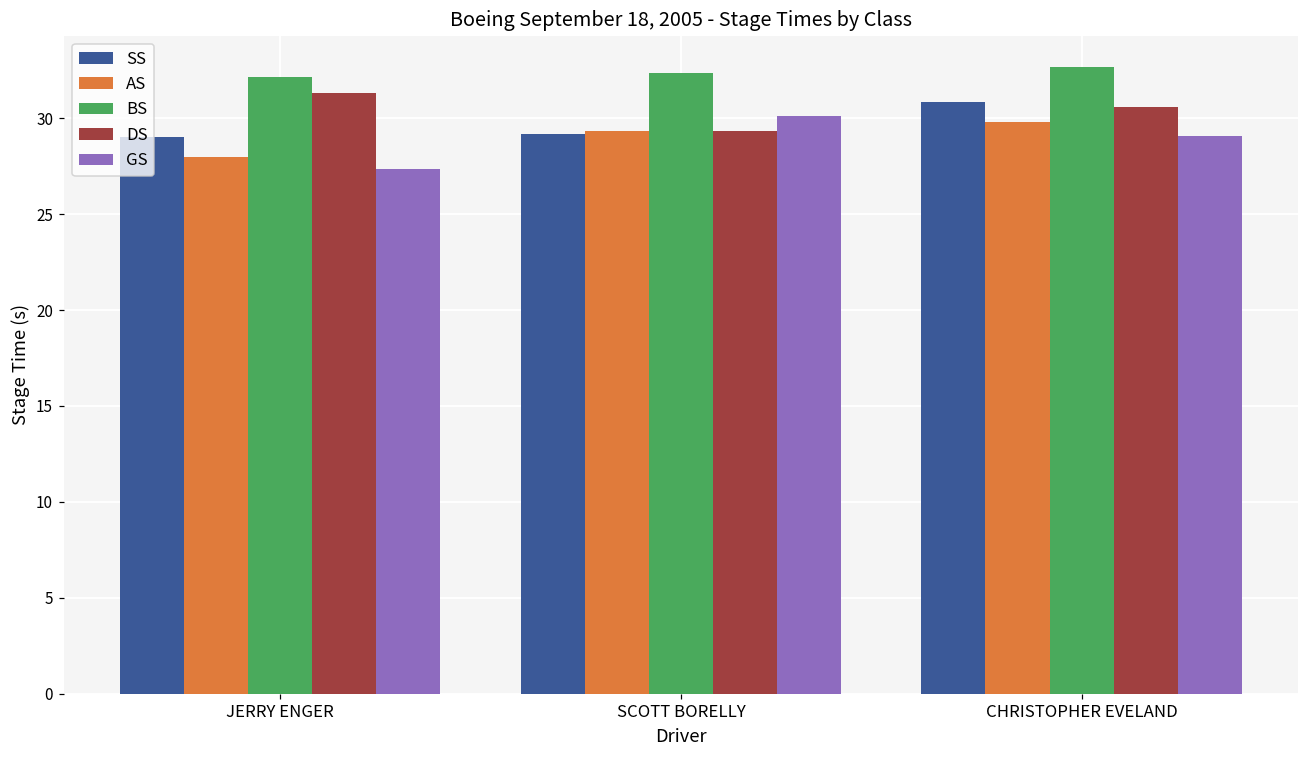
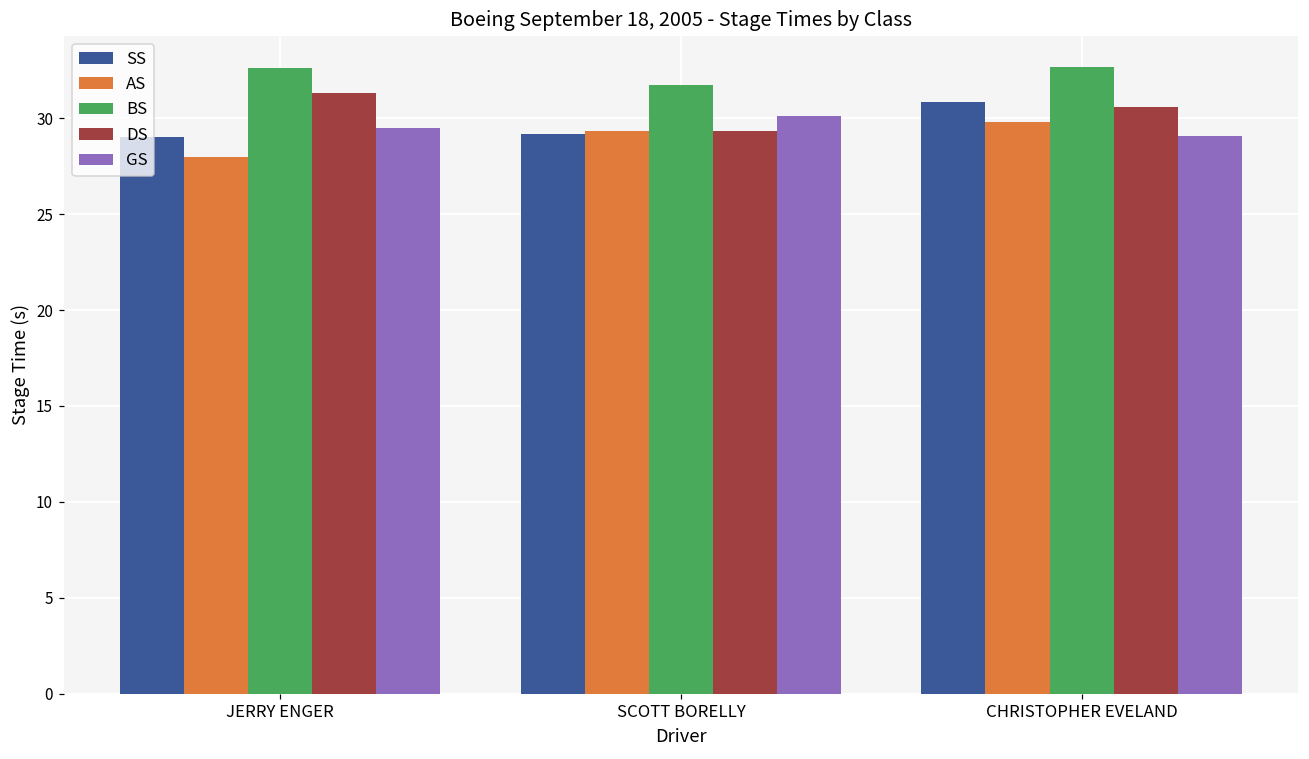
BS, JERRY ENGER: 32.1 -> 32.6
GS, JERRY ENGER: 27.3 -> 29.5
BS, SCOTT BORELLY: 32.3 -> 31.7
